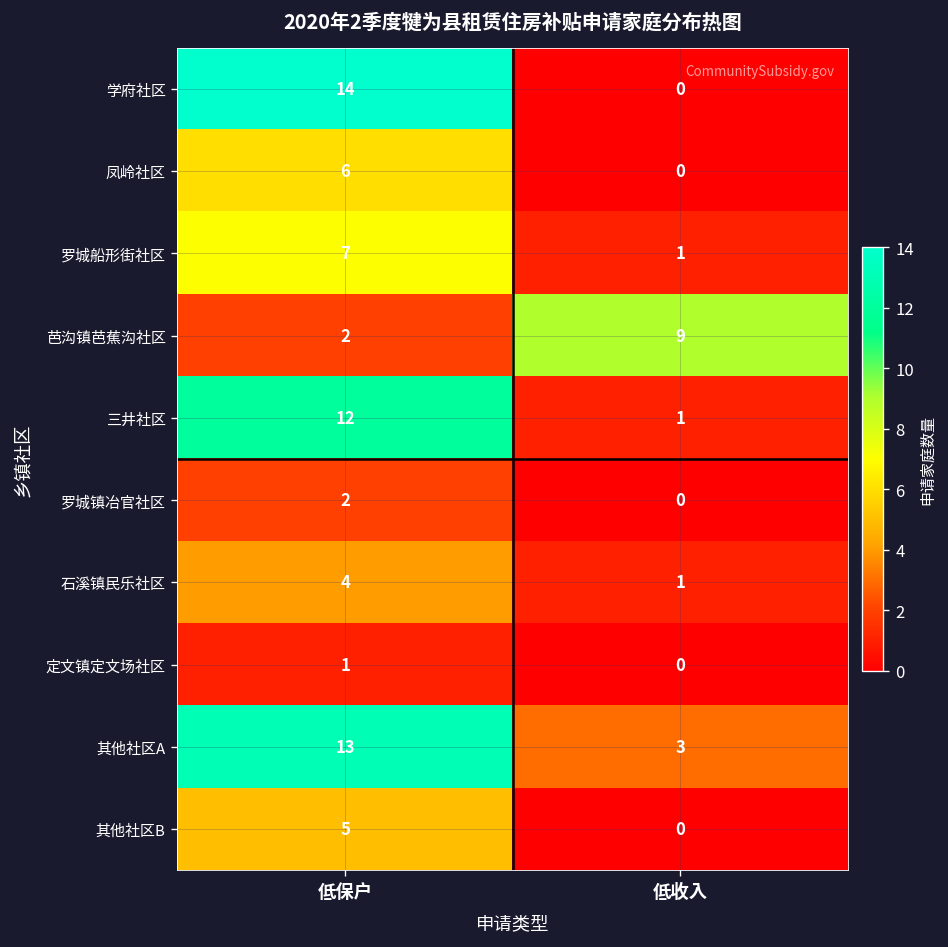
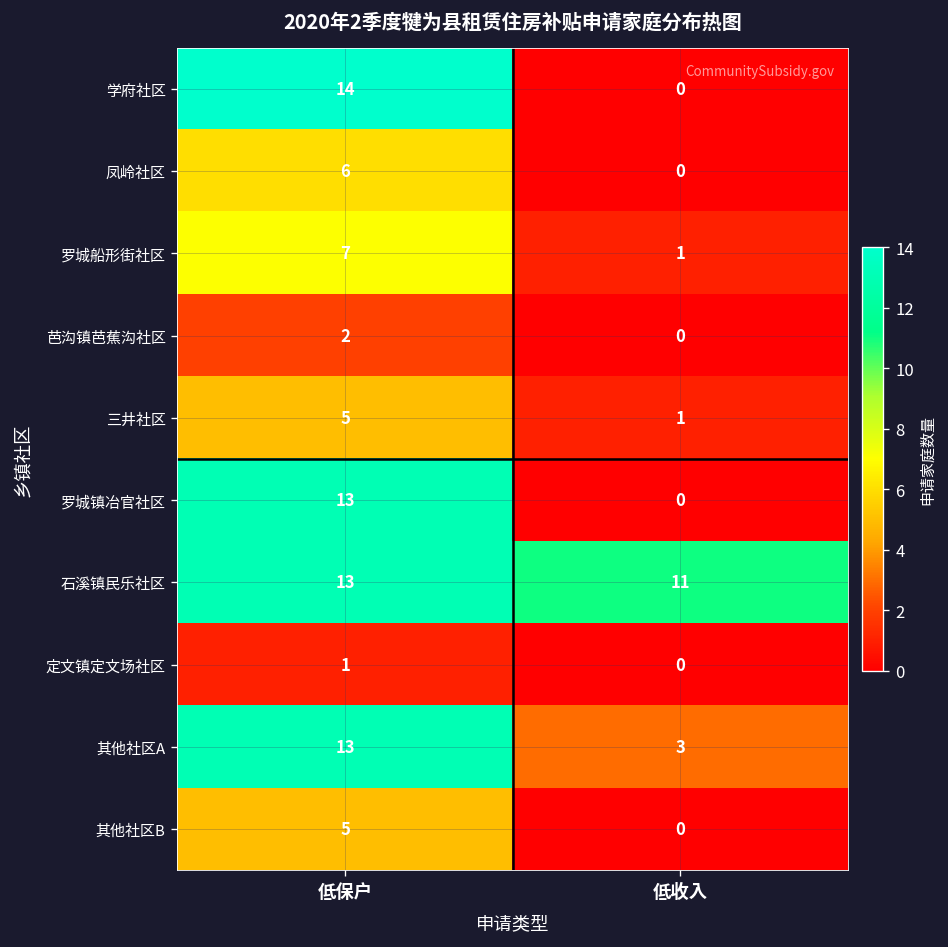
芭沟镇芭蕉沟社区, 低收入: 9 -> 0
三井社区, 低保户: 12 -> 5
罗城镇冶官社区, 低保户: 2 -> 13
石溪镇民乐社区, 低保户: 4 -> 13
石溪镇民乐社区, 低收入: 1 -> 11
